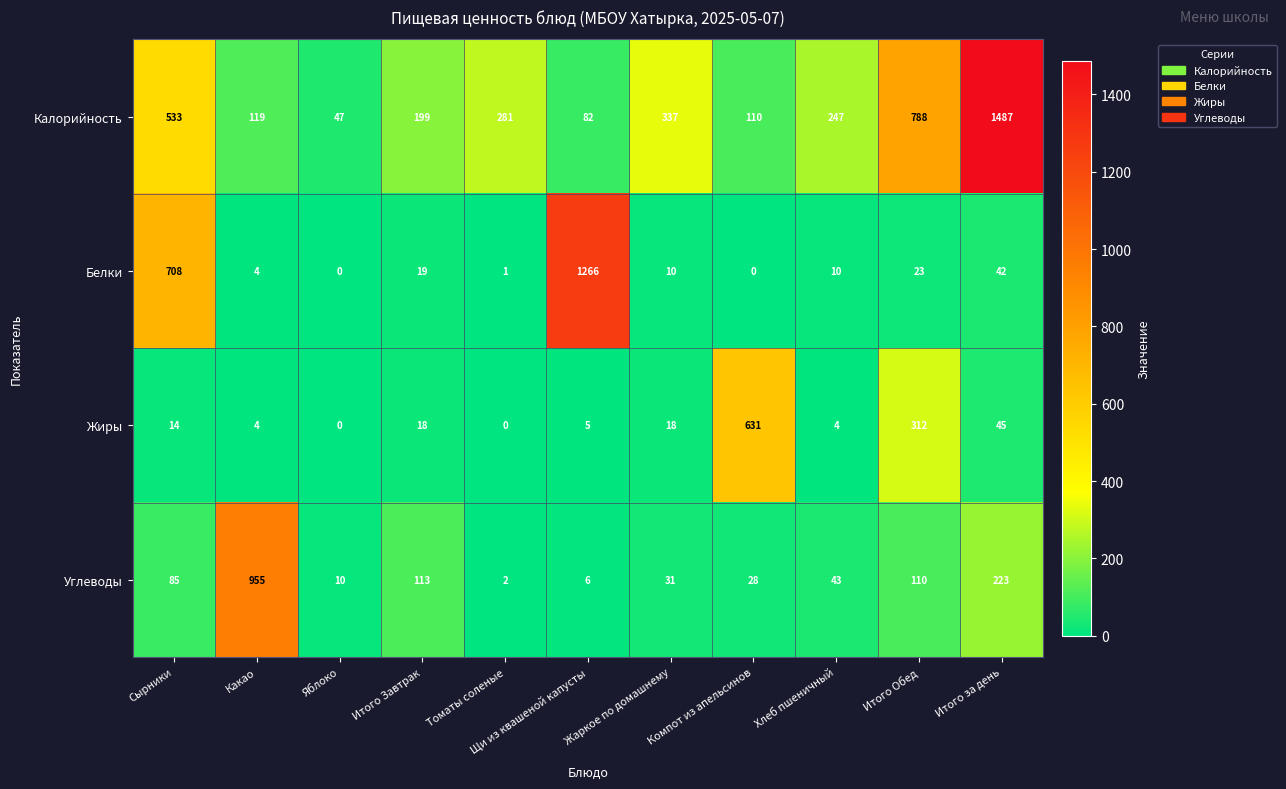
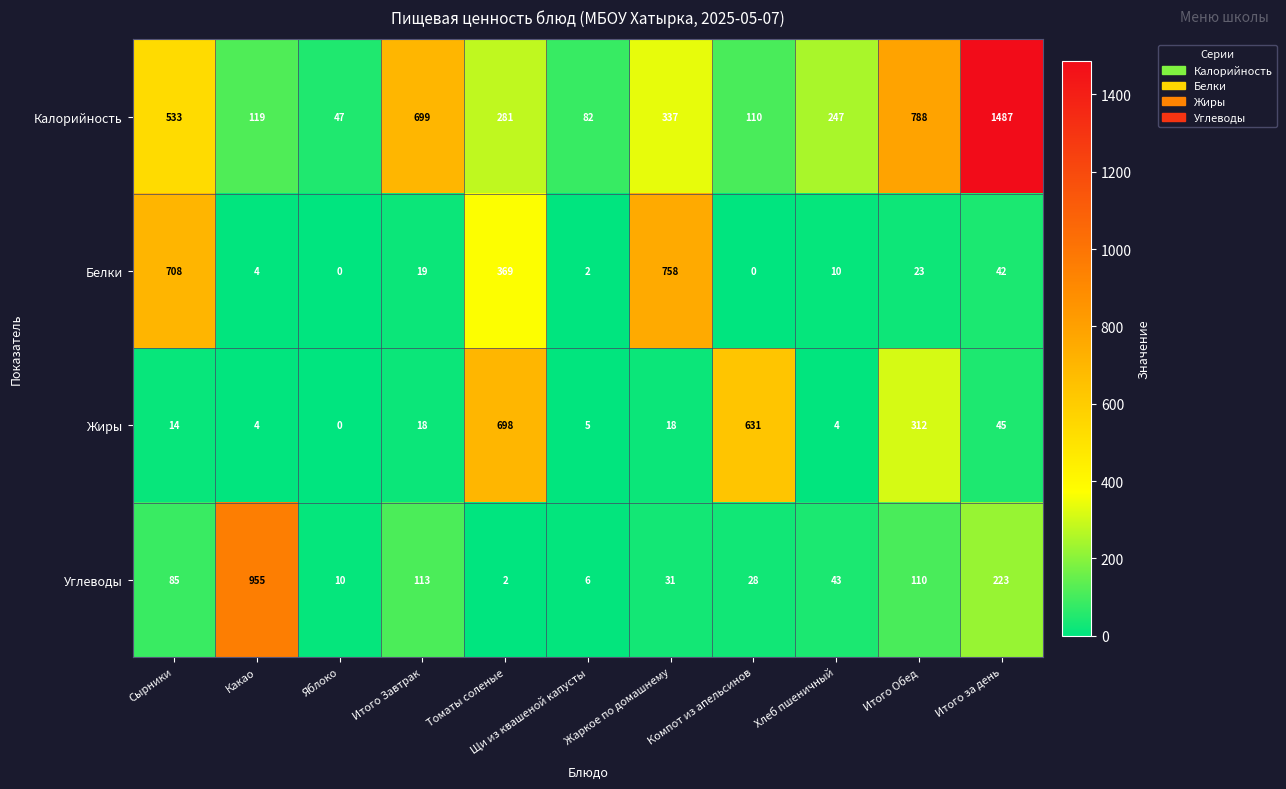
Калорийность, Итого Завтрак: 199 -> 699
Белки, Томаты соленые: 1 -> 369
Белки, Щи из квашеной капусты: 1266 -> 2
Белки, Жаркое по домашнему: 10 -> 758
Жиры, Томаты соленые: 0 -> 698
